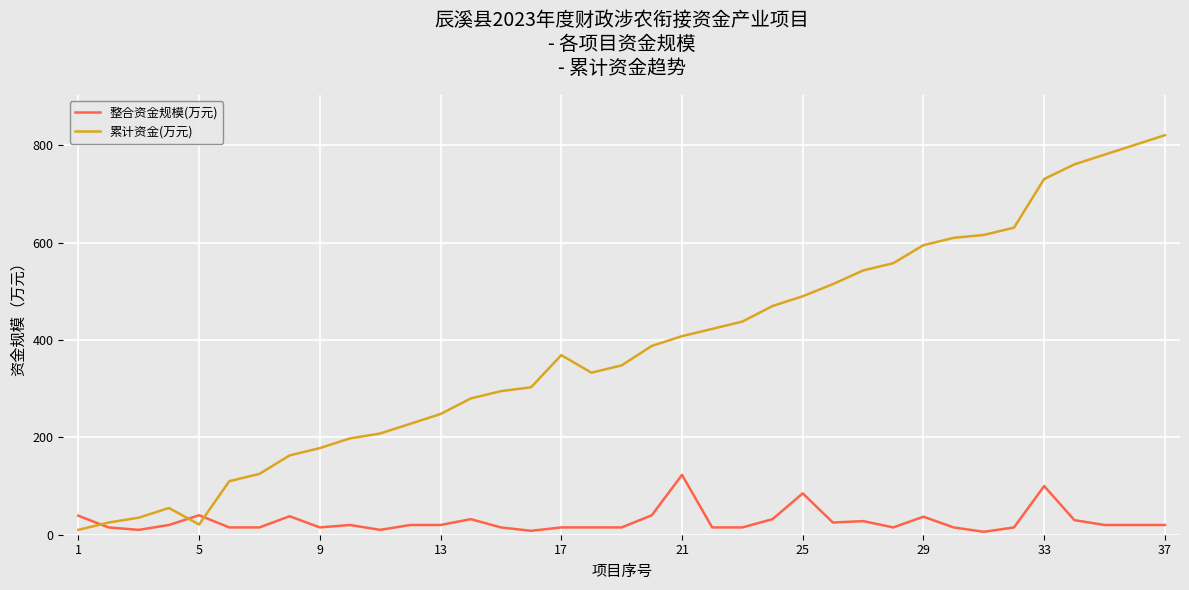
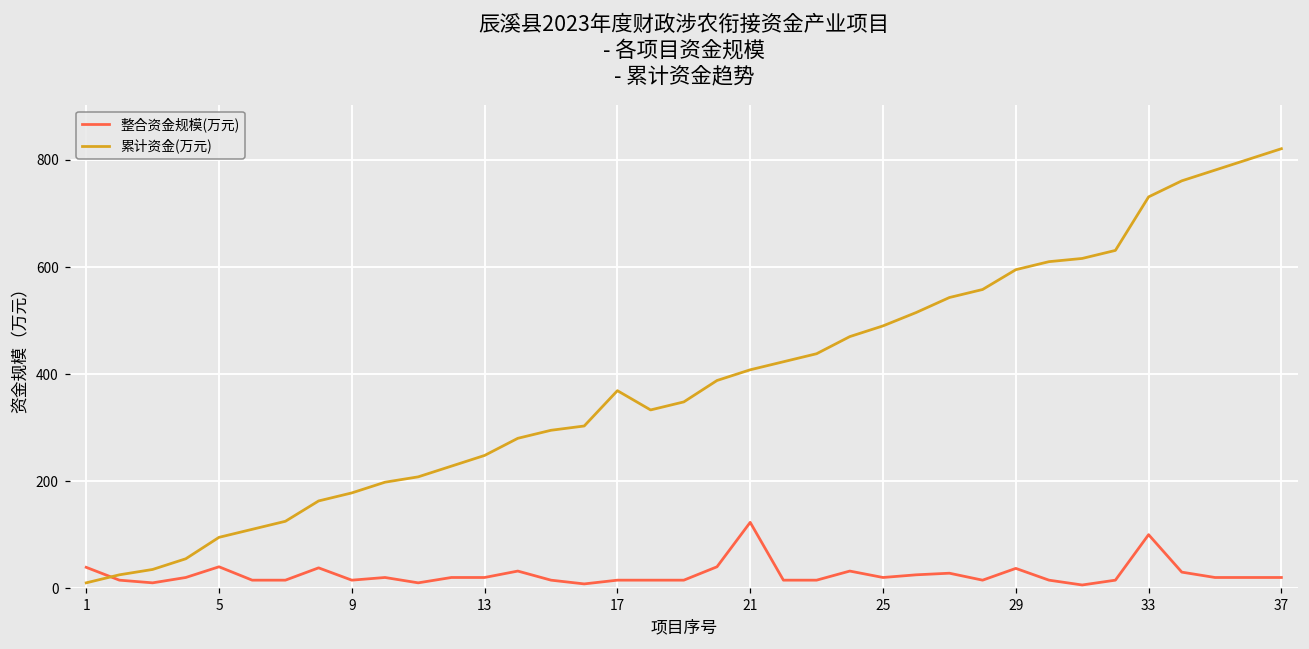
累计资金(万元), 5: 20 -> 100
整合资金规模(万元), 25: 90 -> 20
